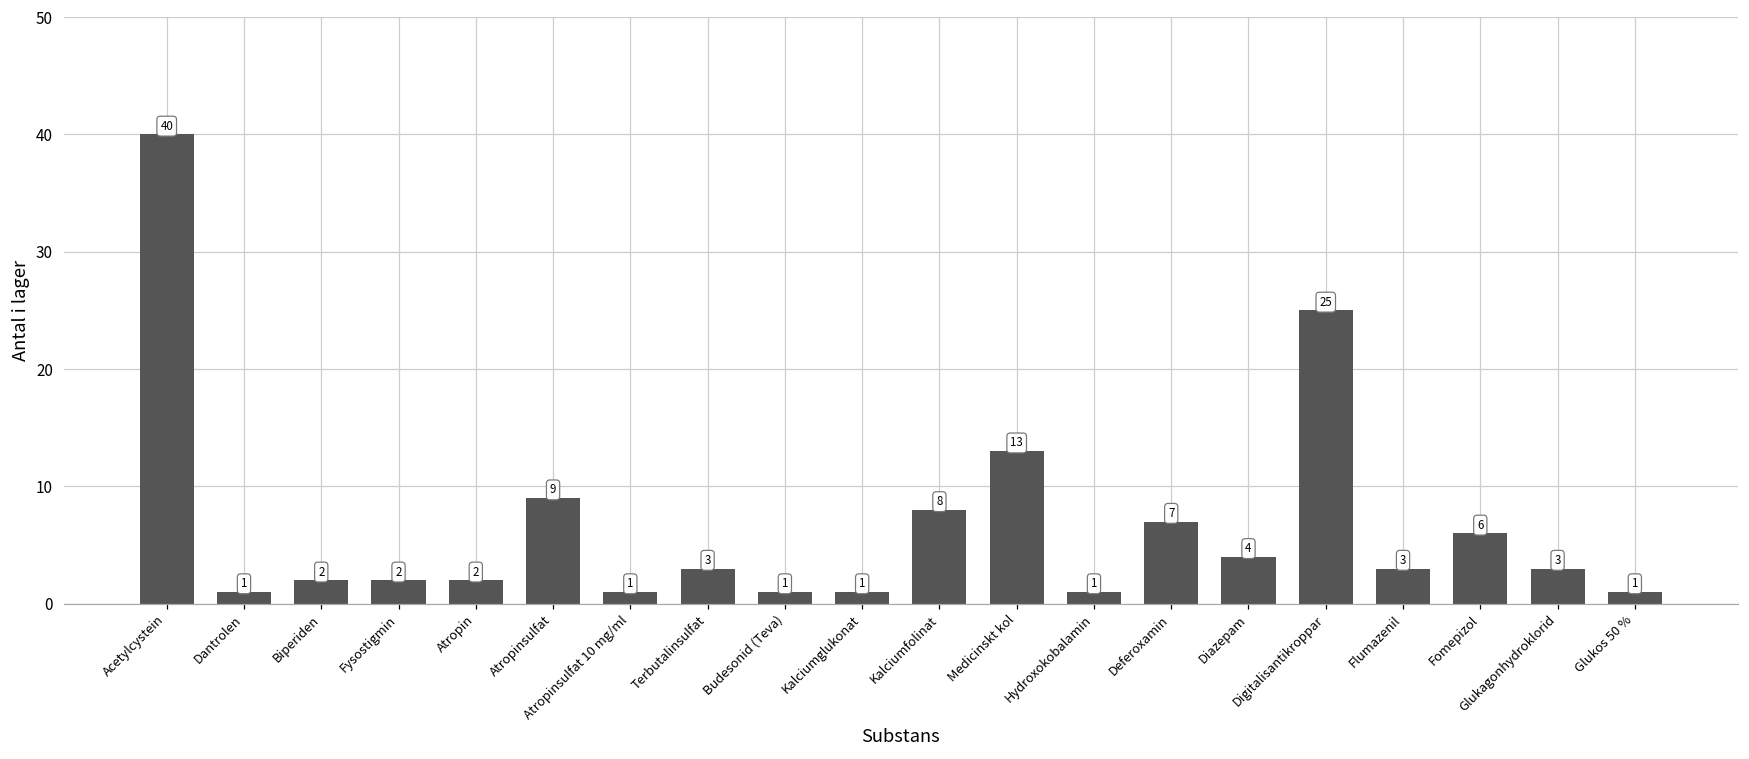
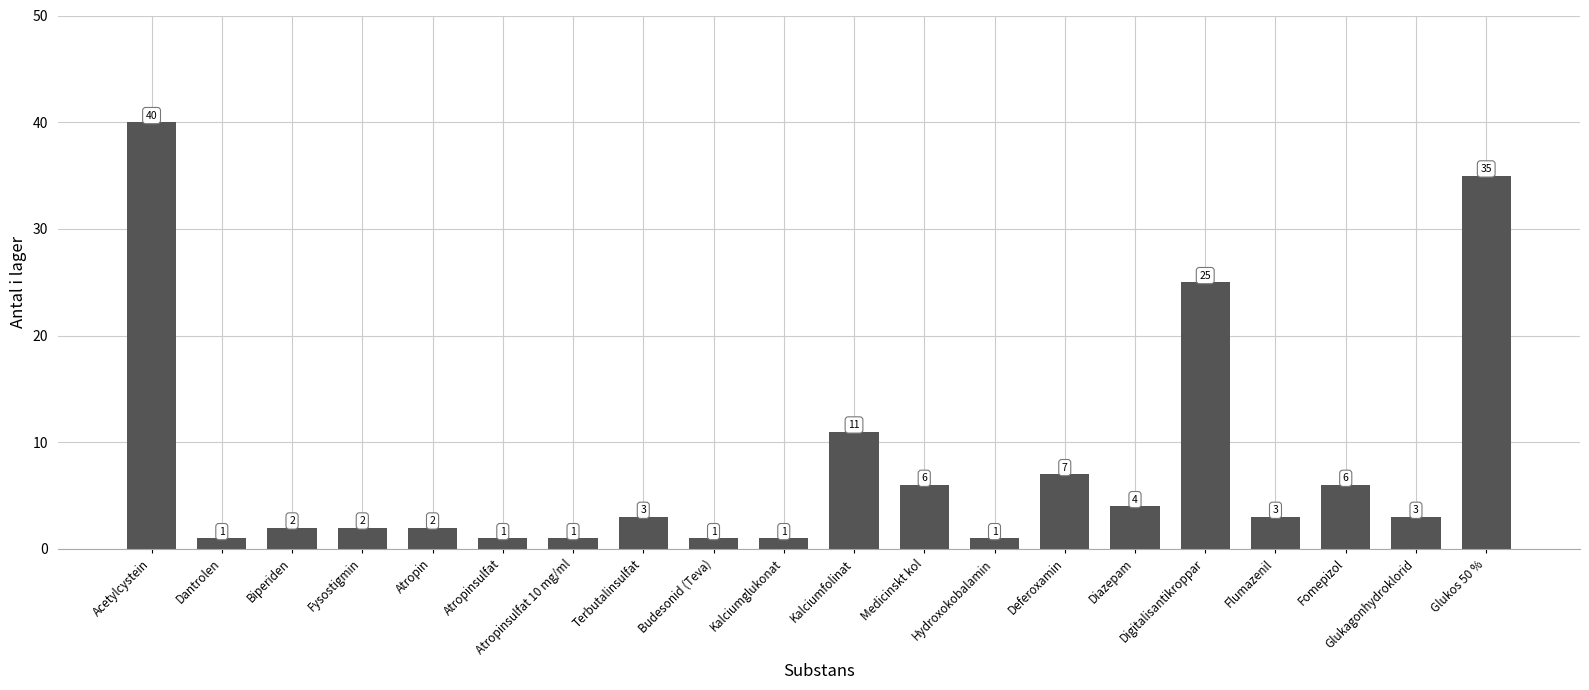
Atropinsulfat: 9 -> 1
Kalciumfolinat: 8 -> 11
Medicinskt kol: 13 -> 6
Glukos 50 %: 1 -> 35
